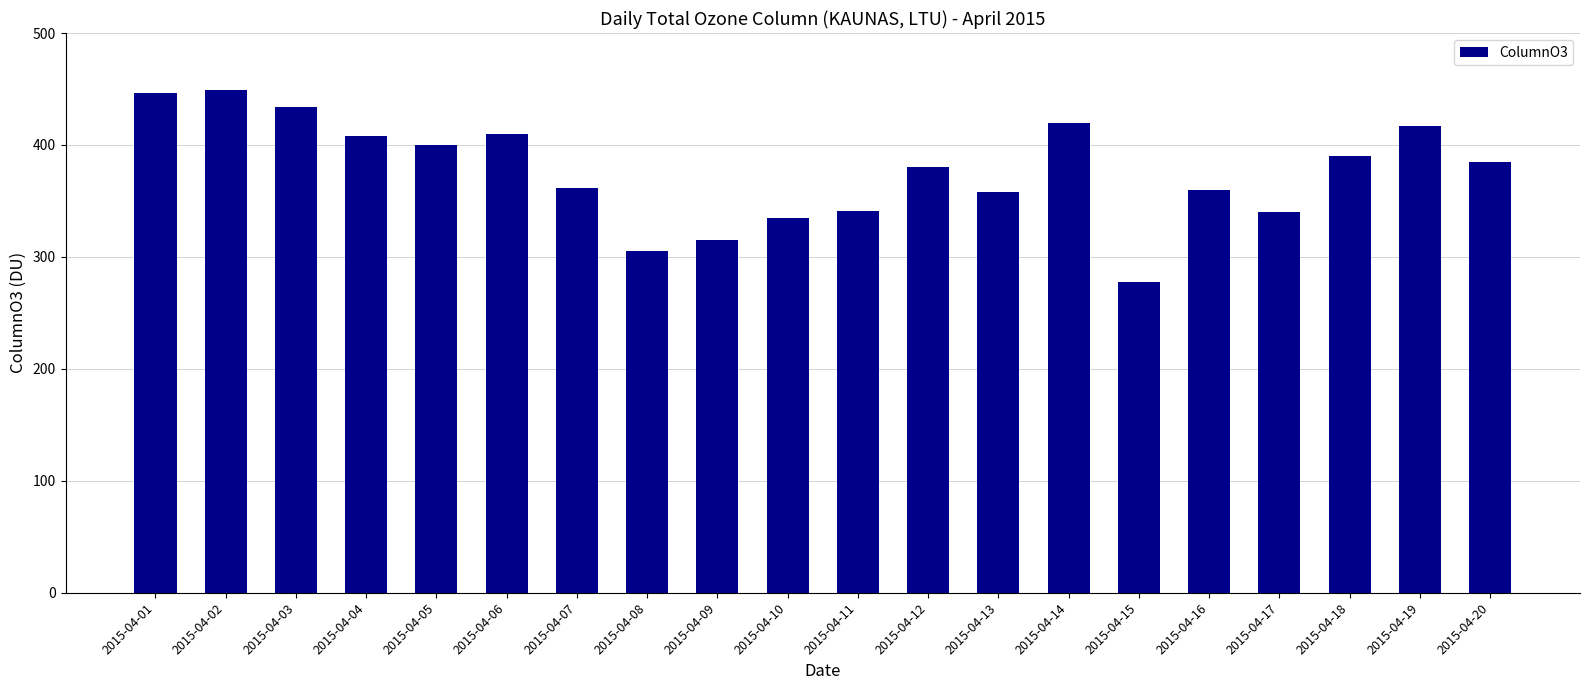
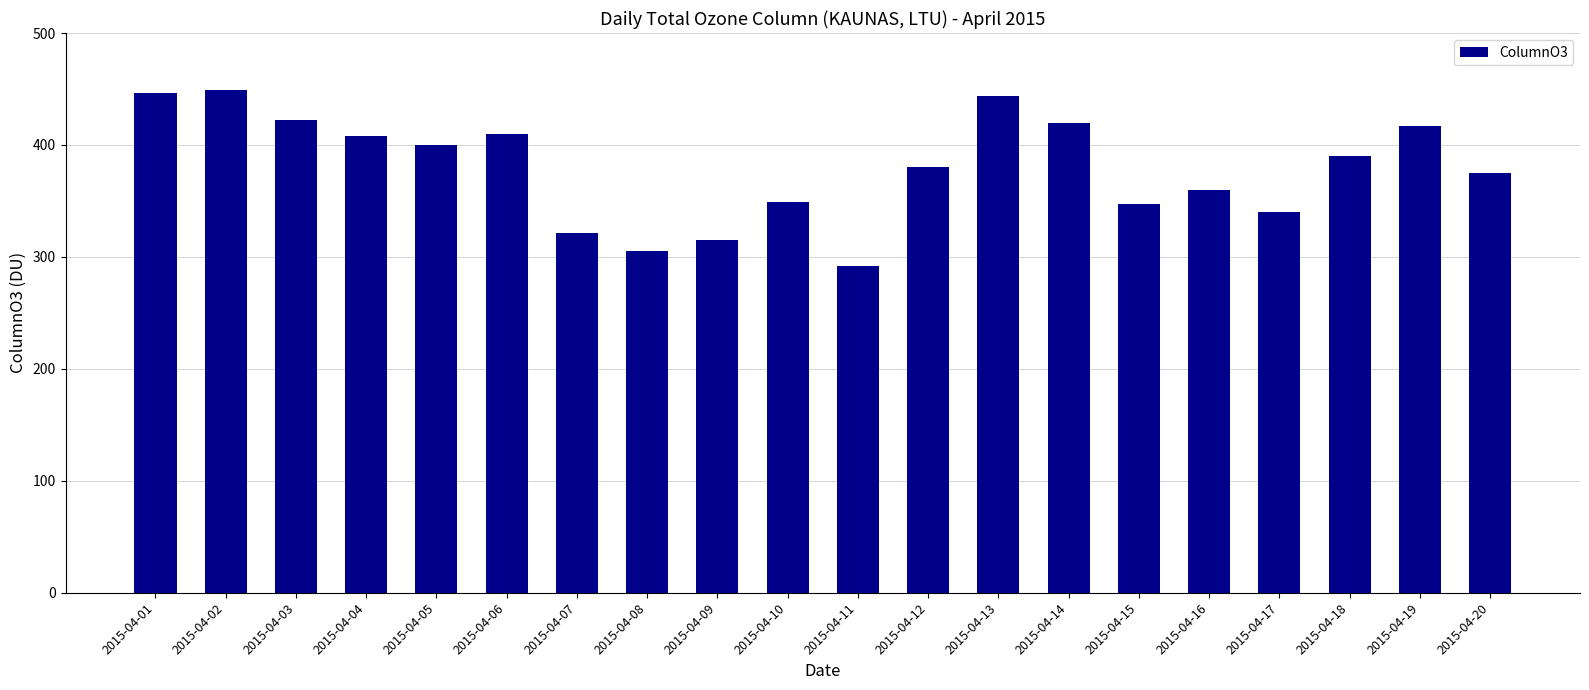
2015-04-03: 434 -> 422
2015-04-07: 362 -> 321
2015-04-10: 335 -> 349
2015-04-11: 341 -> 292
2015-04-13: 358 -> 444
2015-04-15: 278 -> 347
2015-04-20: 385 -> 375
